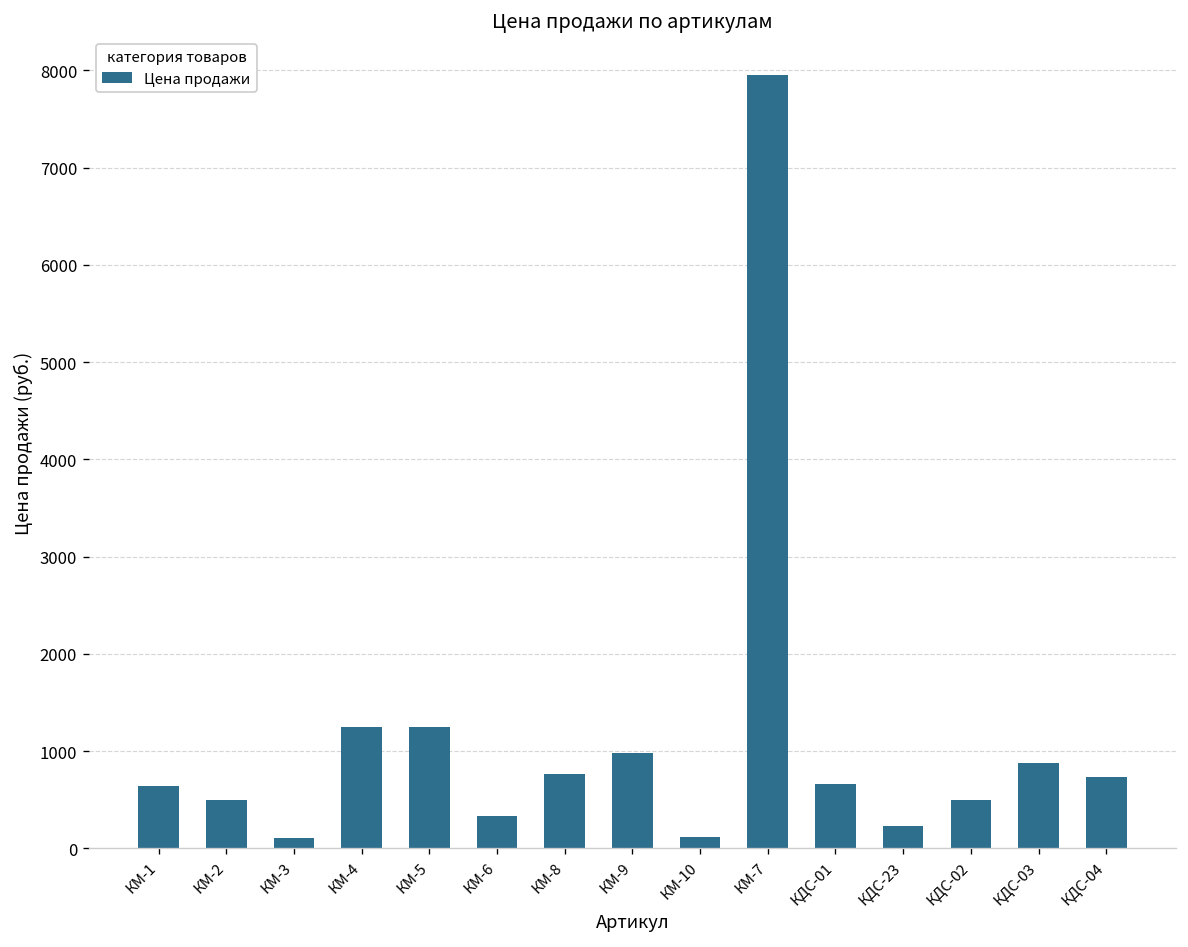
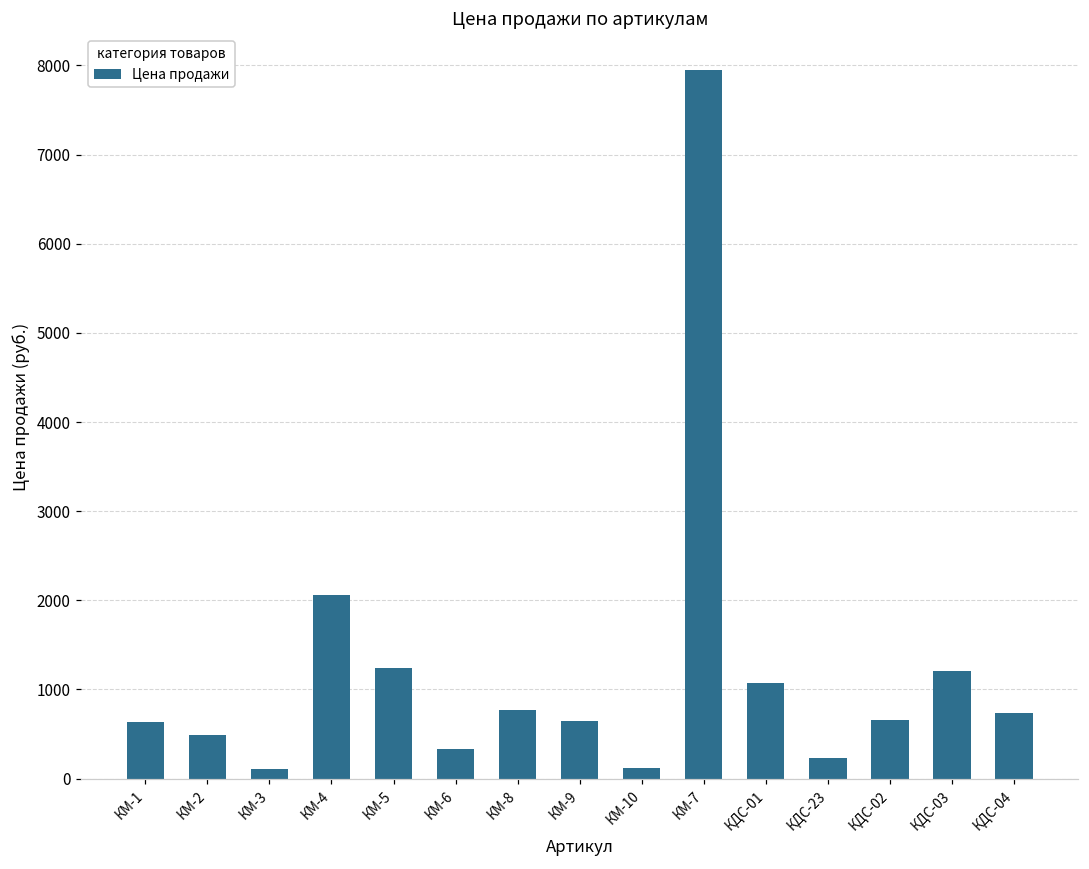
КМ-4: 1200 -> 2100
КМ-9: 1000 -> 600
КДС-01: 700 -> 1100
КДС-02: 500 -> 700
КДС-03: 900 -> 1200
